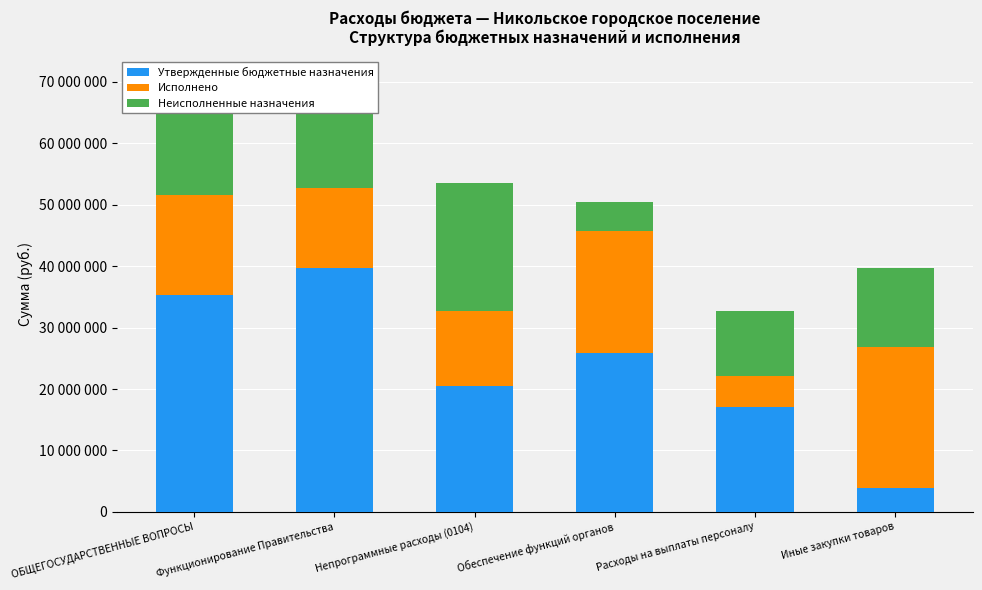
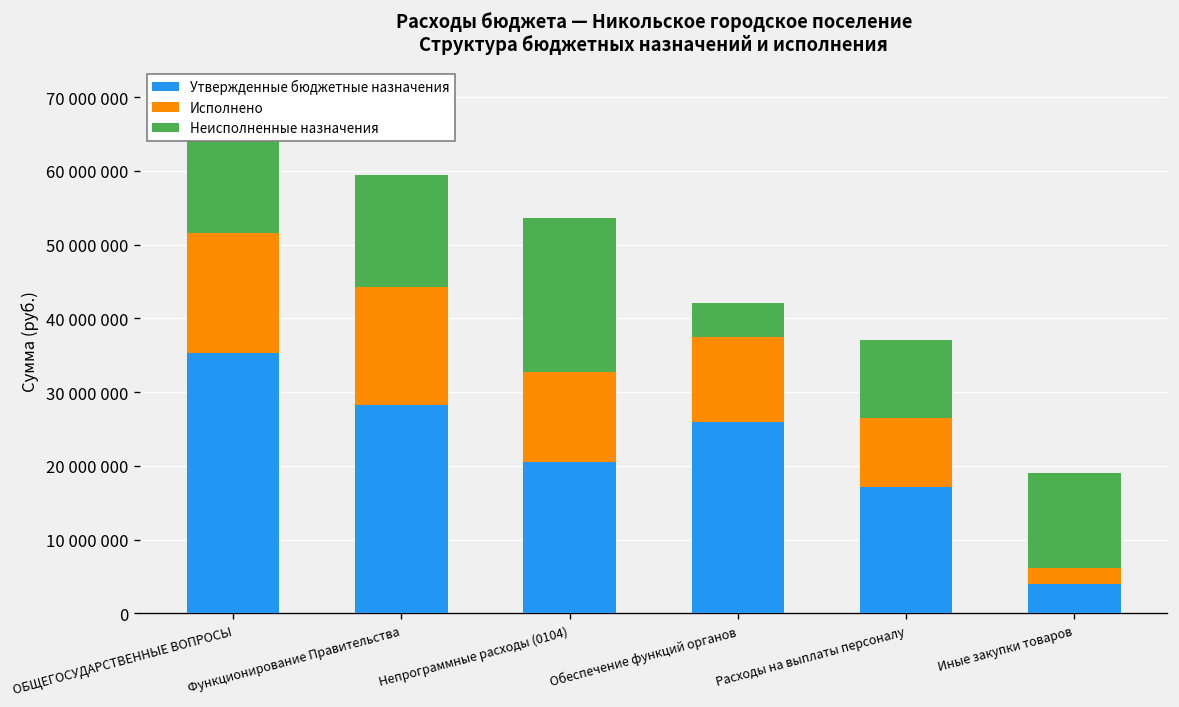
Утвержденные бюджетные назначения, Функционирование Правительства: 40000000 -> 28000000
Исполнено, Функционирование Правительства: 13000000 -> 16000000
Исполнено, Обеспечение функций органов: 20000000 -> 12000000
Исполнено, Расходы на выплаты персоналу: 5000000 -> 9000000
Исполнено, Иные закупки товаров: 23000000 -> 2000000
